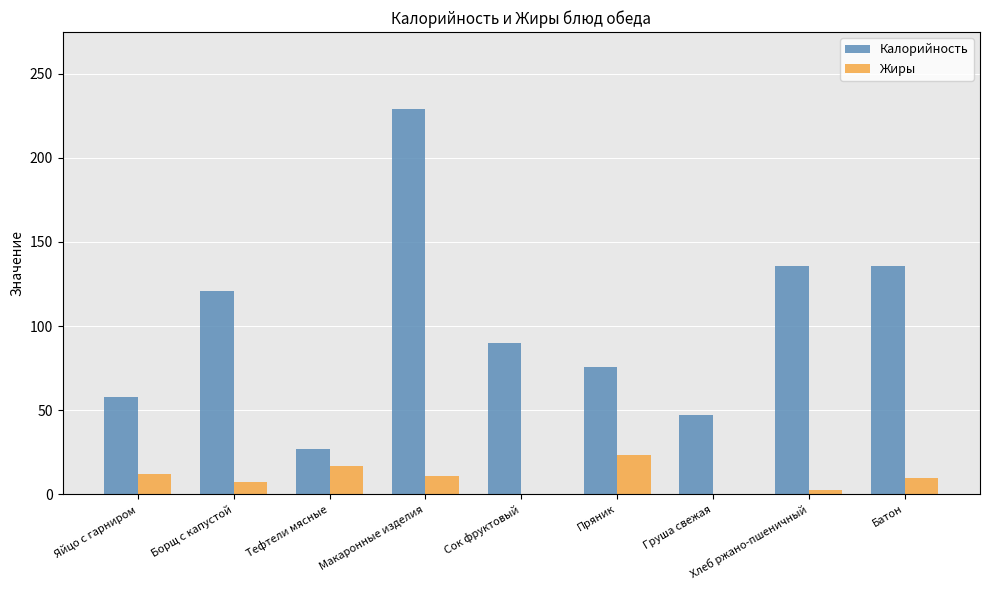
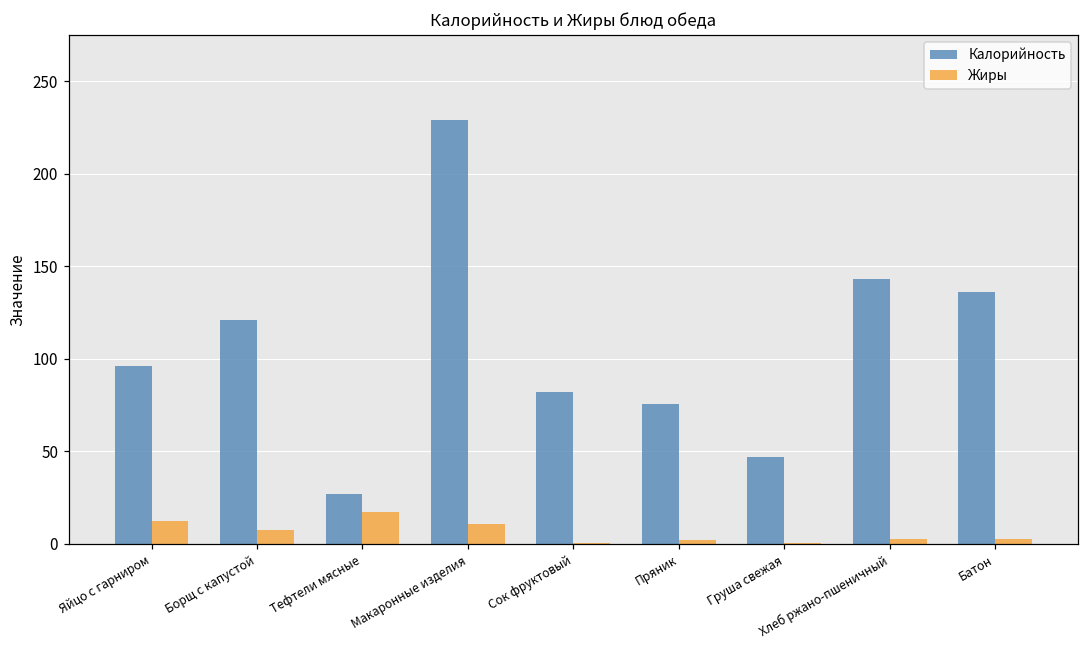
Калорийность, Яйцо с гарниром: 58 -> 96
Калорийность, Сок фруктовый: 90 -> 82
Жиры, Пряник: 23 -> 2
Калорийность, Хлеб ржано-пшеничный: 136 -> 143
Жиры, Батон: 10 -> 2
